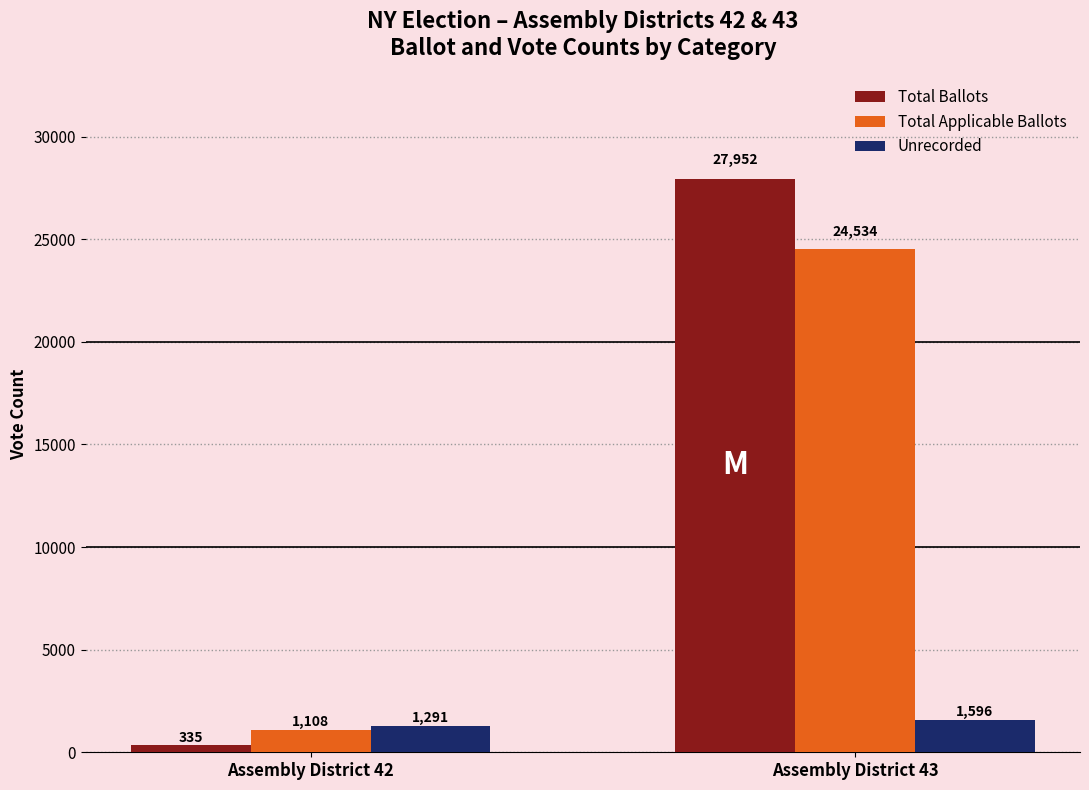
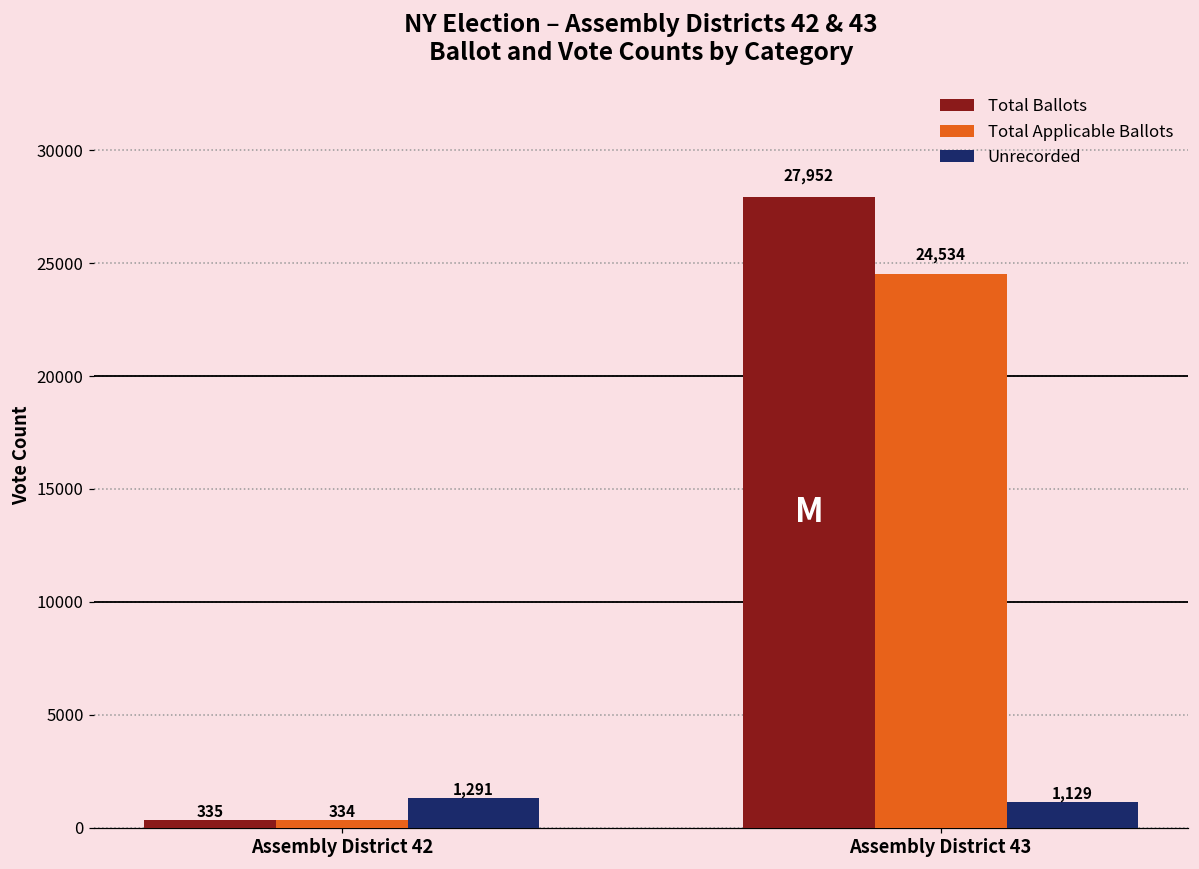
Total Applicable Ballots, Assembly District 42: 1,108 -> 334
Unrecorded, Assembly District 43: 1,596 -> 1,129
